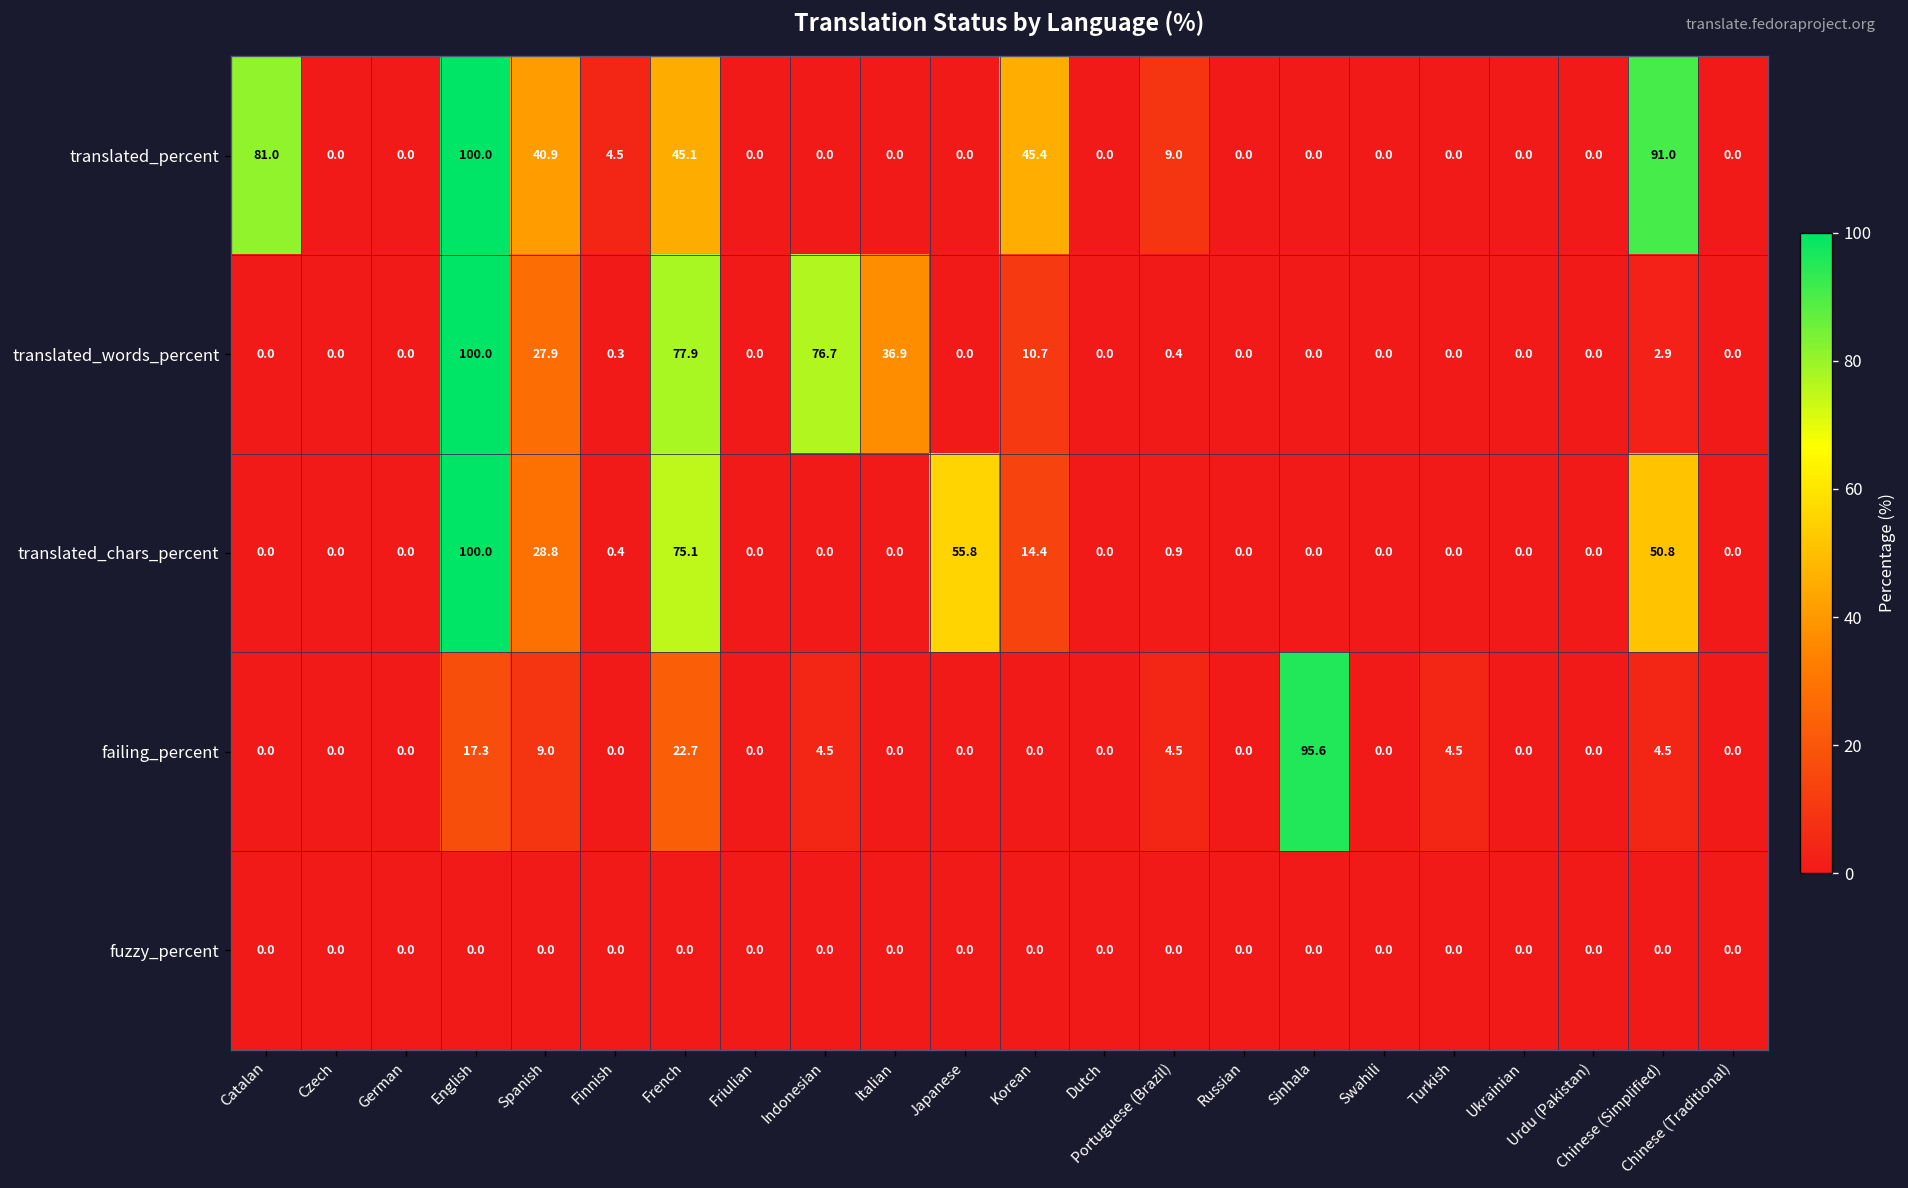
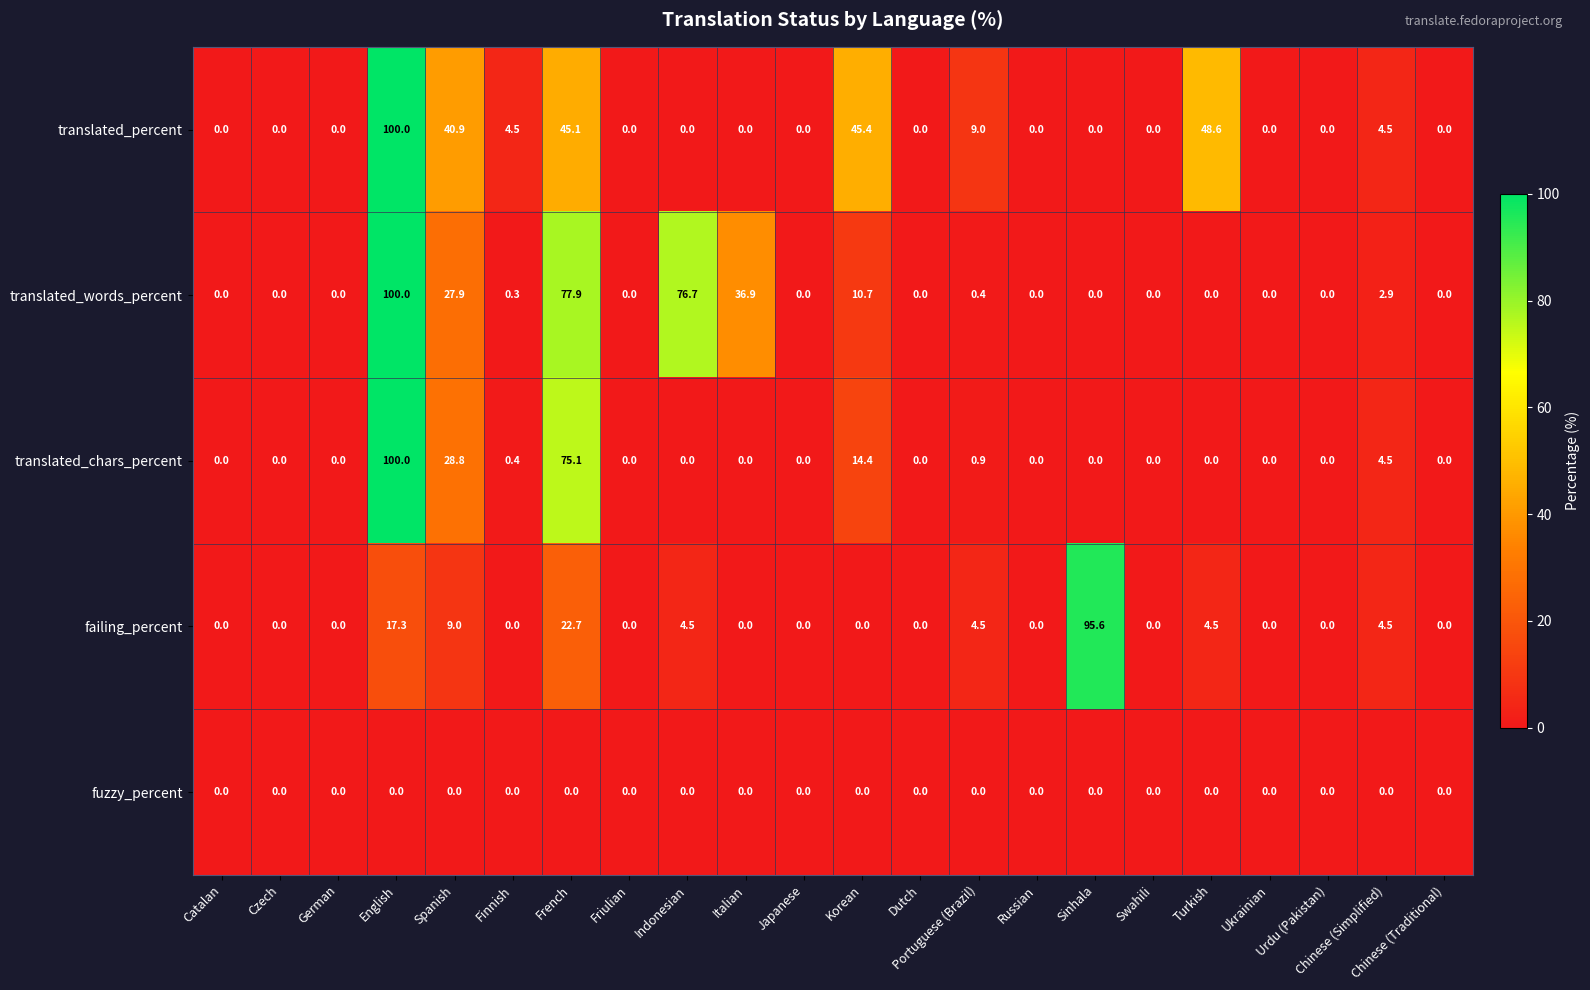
translated_percent, Catalan: 81.0 -> 0.0
translated_percent, Turkish: 0.0 -> 48.6
translated_percent, Chinese (Simplified): 91.0 -> 4.5
translated_chars_percent, Japanese: 55.8 -> 0.0
translated_chars_percent, Chinese (Simplified): 50.8 -> 4.5
